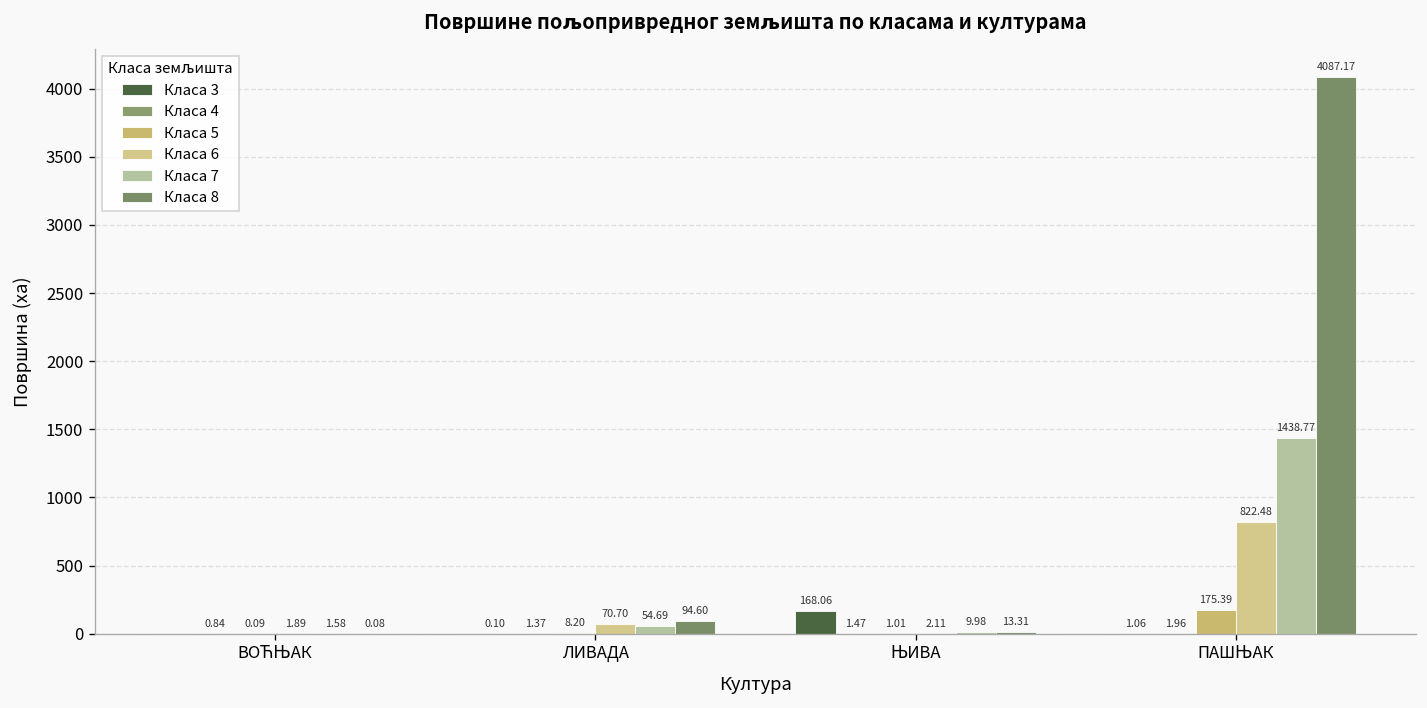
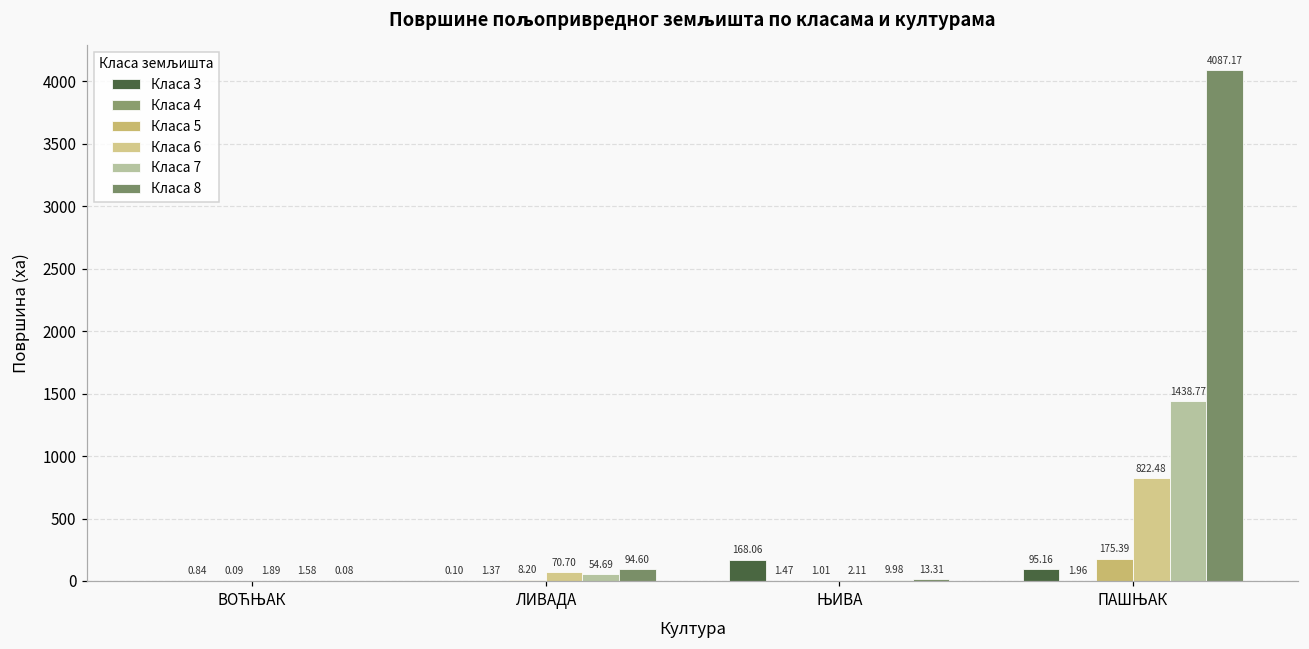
Класа 3, ПАШЊАК: 1.06 -> 95.16
